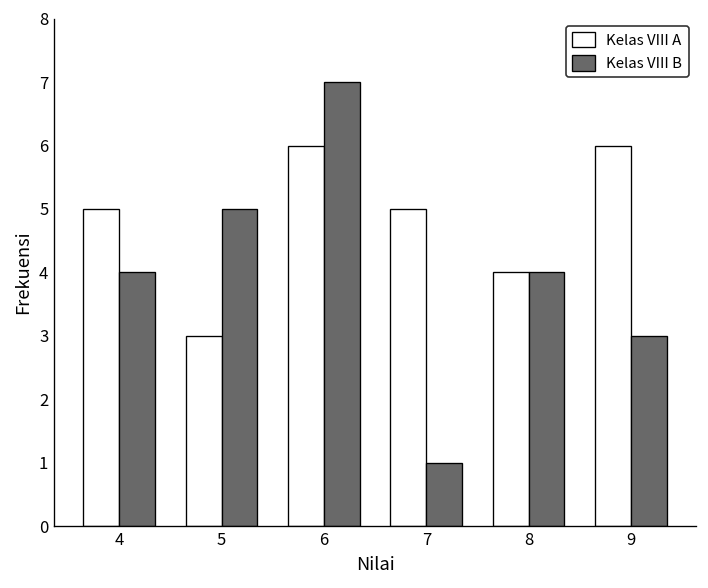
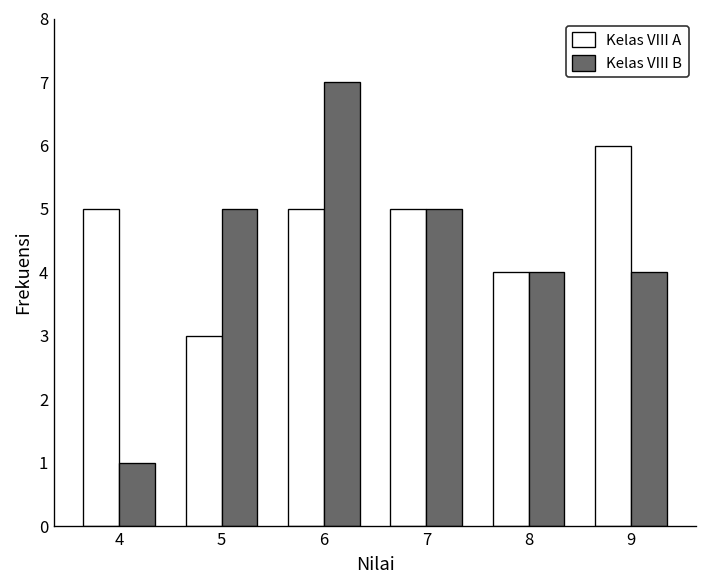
Kelas VIII B, 4: 4 -> 1
Kelas VIII A, 6: 6 -> 5
Kelas VIII B, 7: 1 -> 5
Kelas VIII B, 9: 3 -> 4
